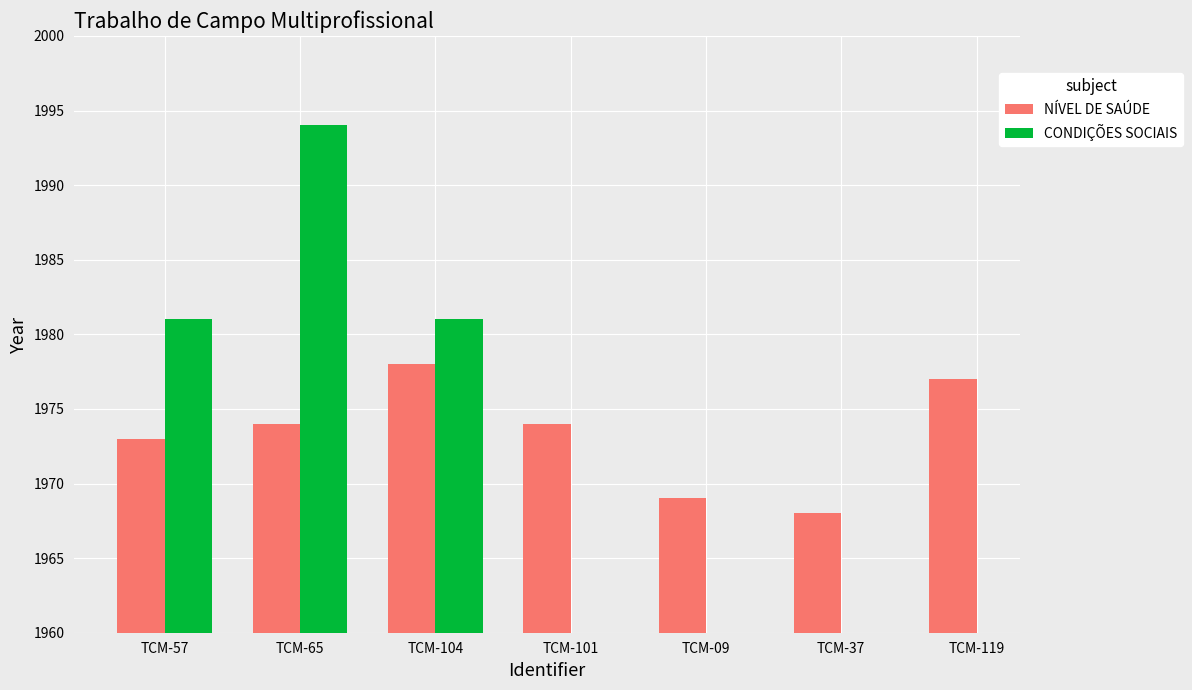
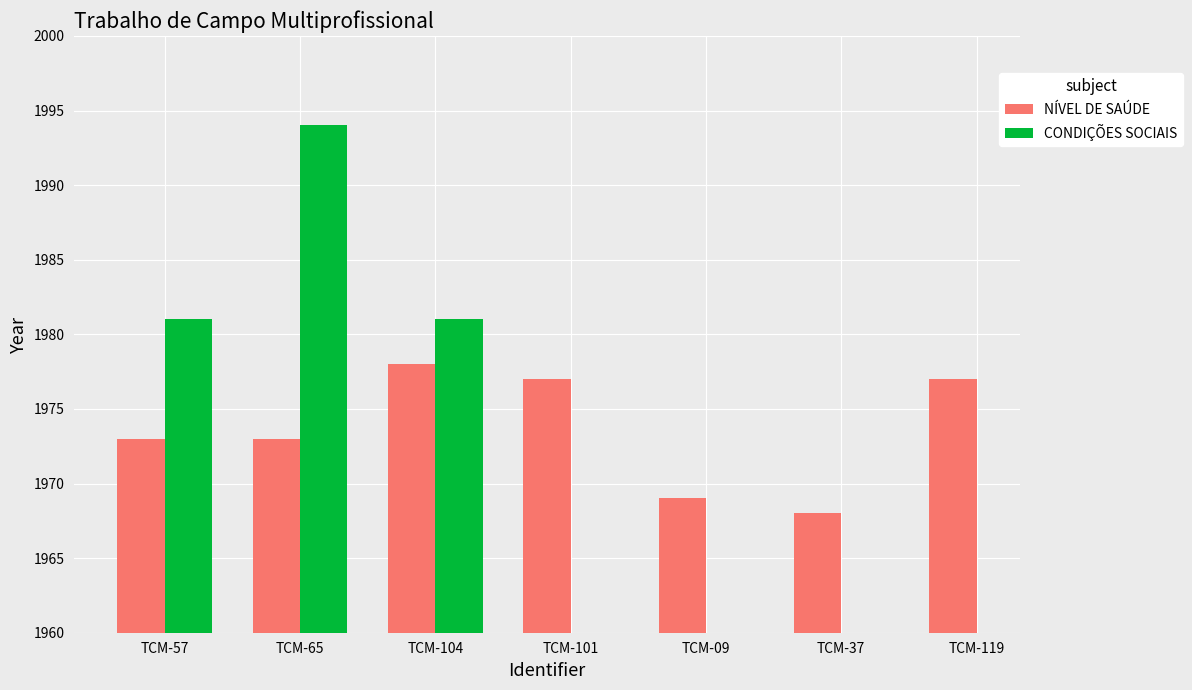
NÍVEL DE SAÚDE, TCM-65: 1974 -> 1973
NÍVEL DE SAÚDE, TCM-101: 1974 -> 1977
